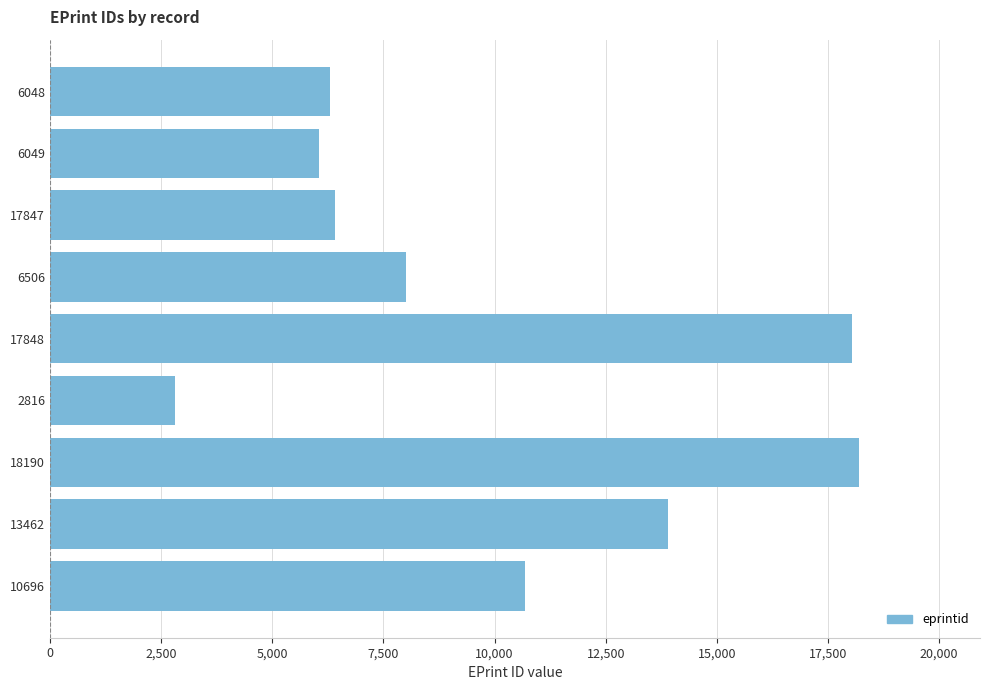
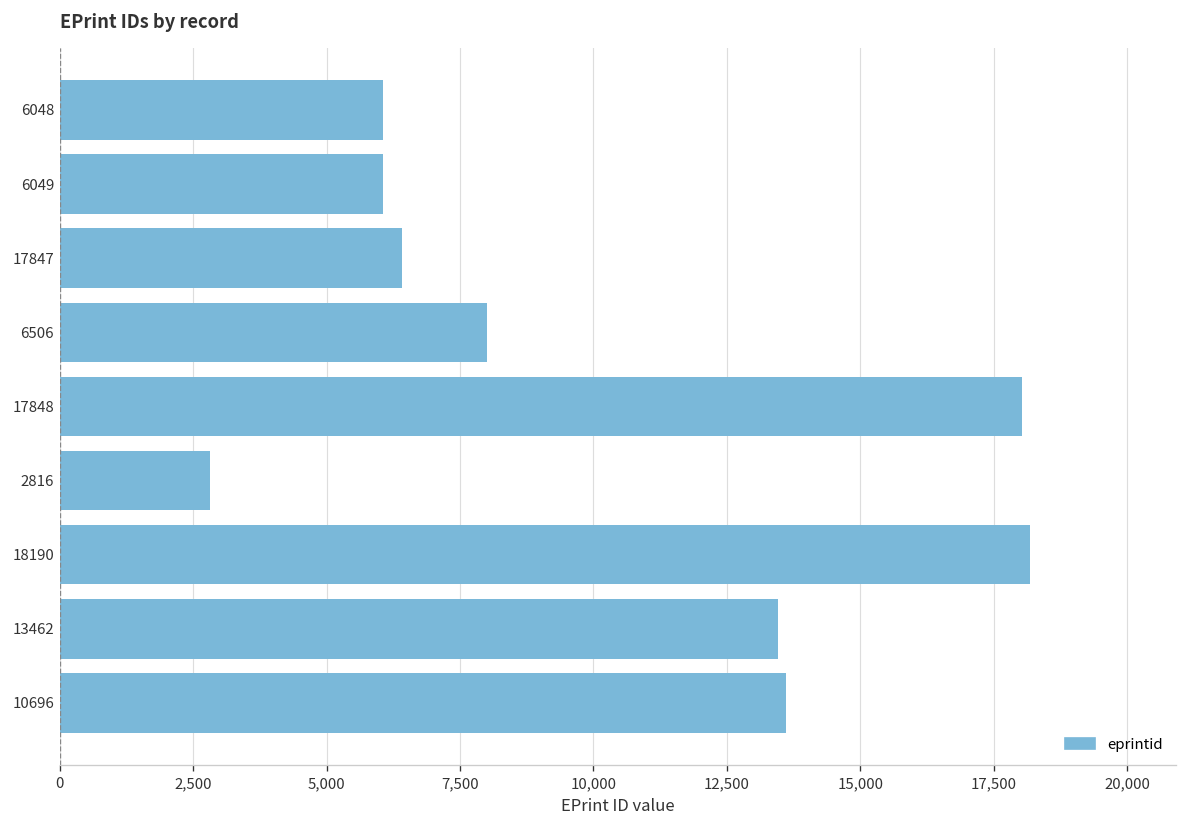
6048: 6,300 -> 6,000
13462: 13,900 -> 13,500
10696: 10,700 -> 13,600
